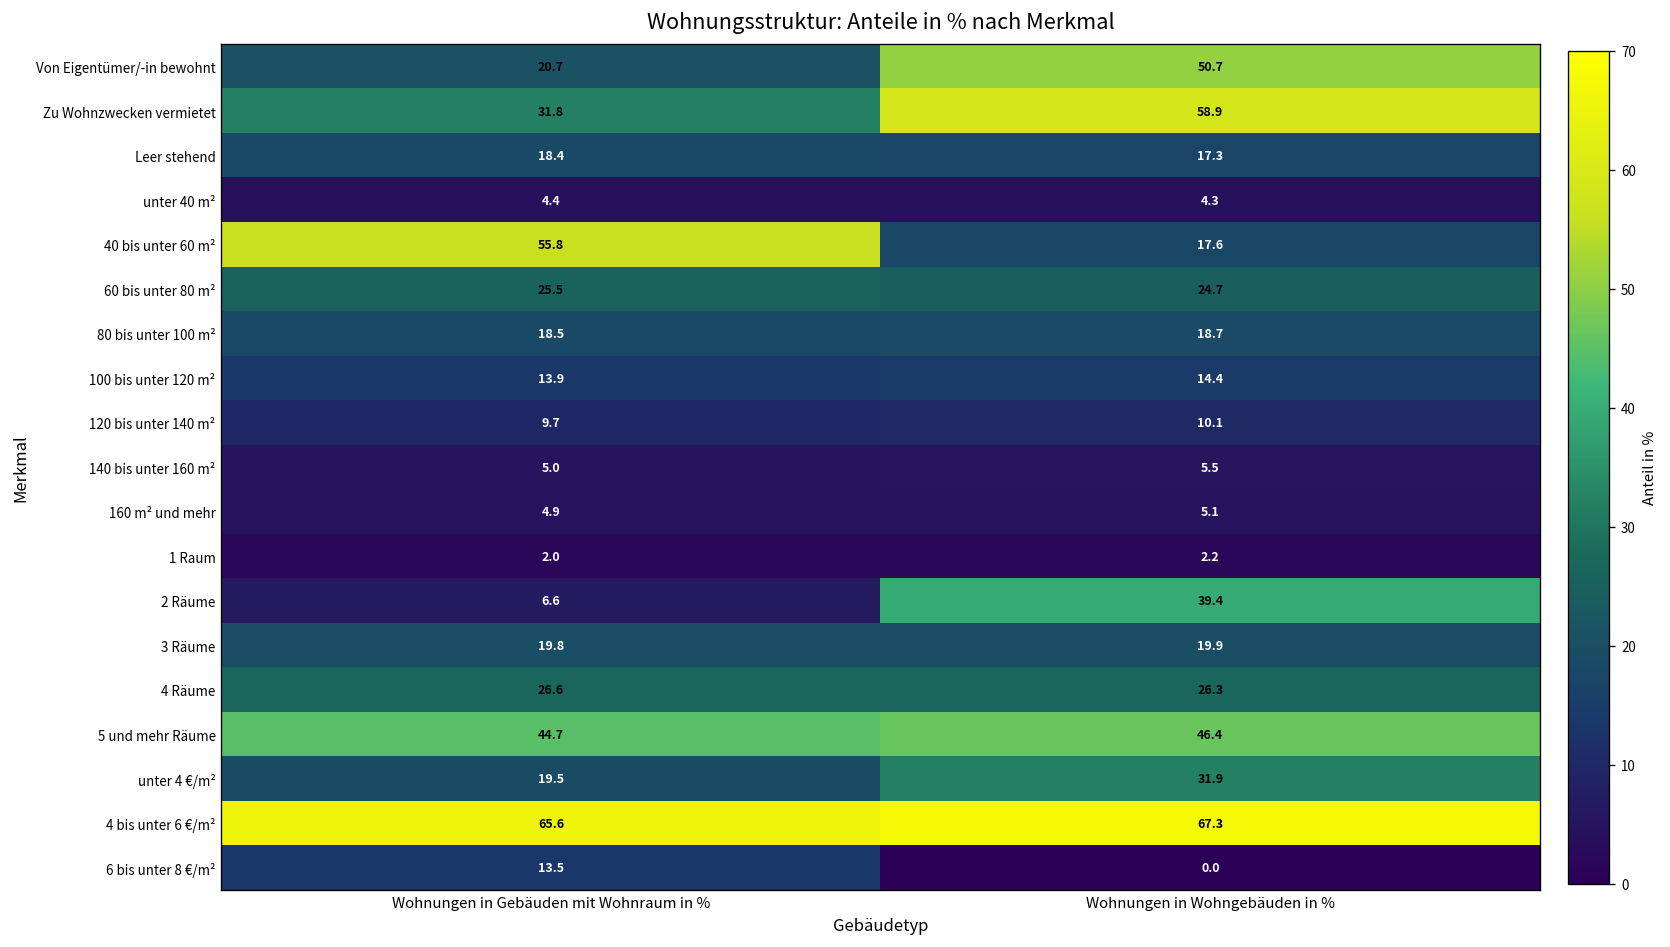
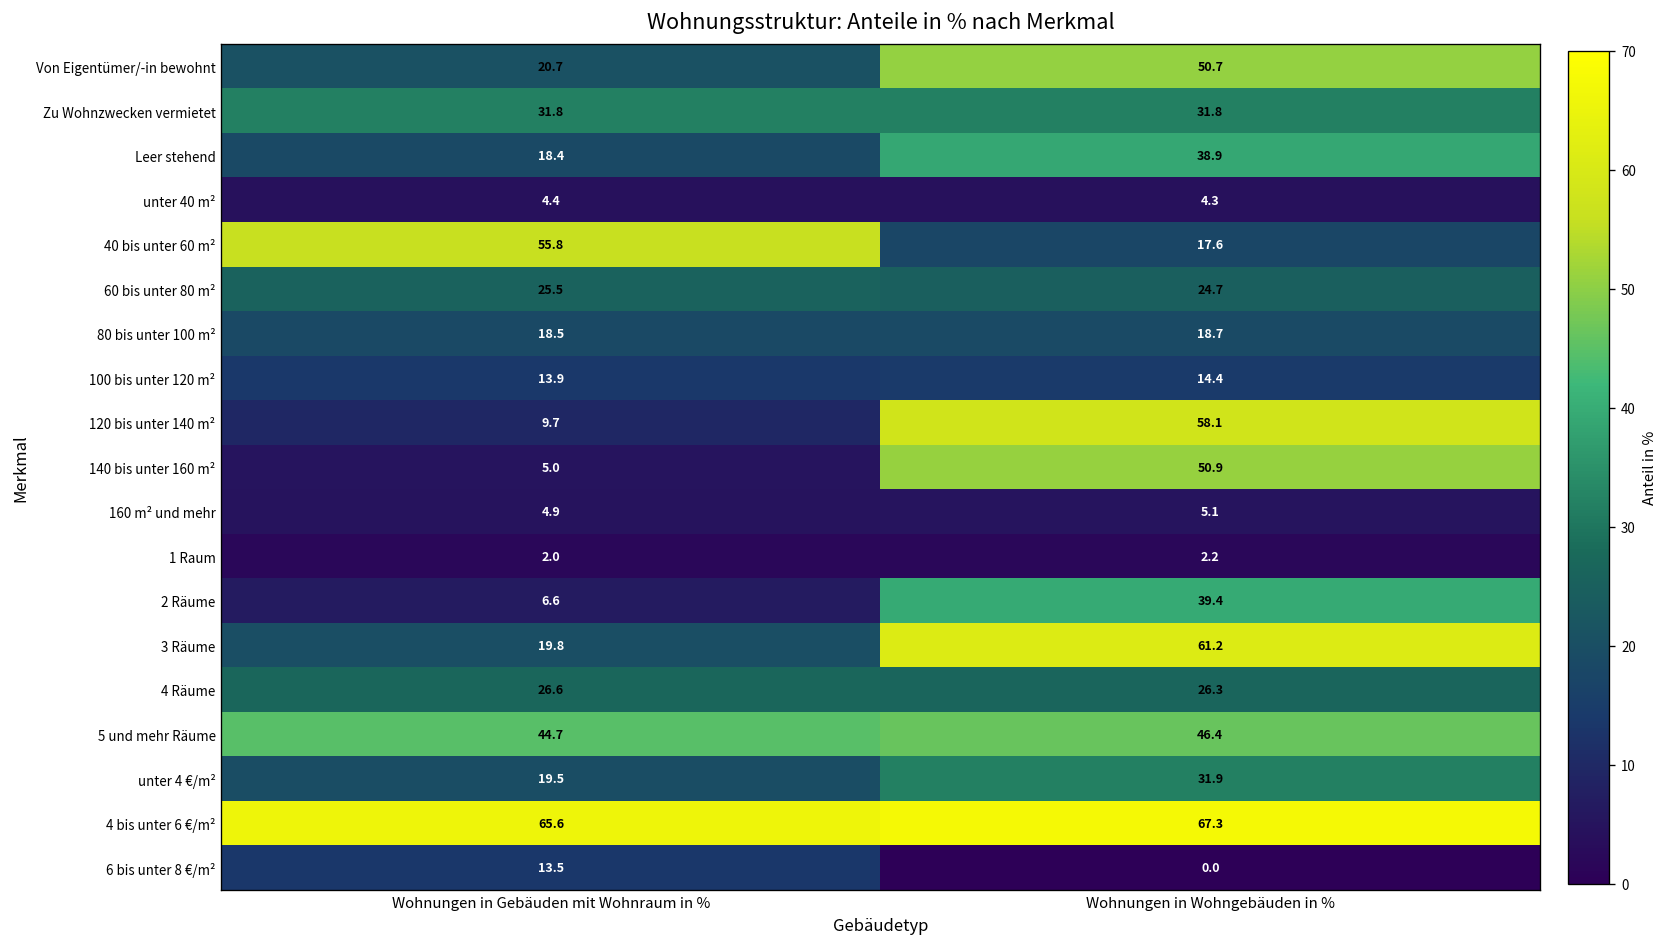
Zu Wohnzwecken vermietet, Wohnungen in Wohngebäuden in %: 58.9 -> 31.8
Leer stehend, Wohnungen in Wohngebäuden in %: 17.3 -> 38.9
120 bis unter 140 m², Wohnungen in Wohngebäuden in %: 10.1 -> 58.1
140 bis unter 160 m², Wohnungen in Wohngebäuden in %: 5.5 -> 50.9
3 Räume, Wohnungen in Wohngebäuden in %: 19.9 -> 61.2
